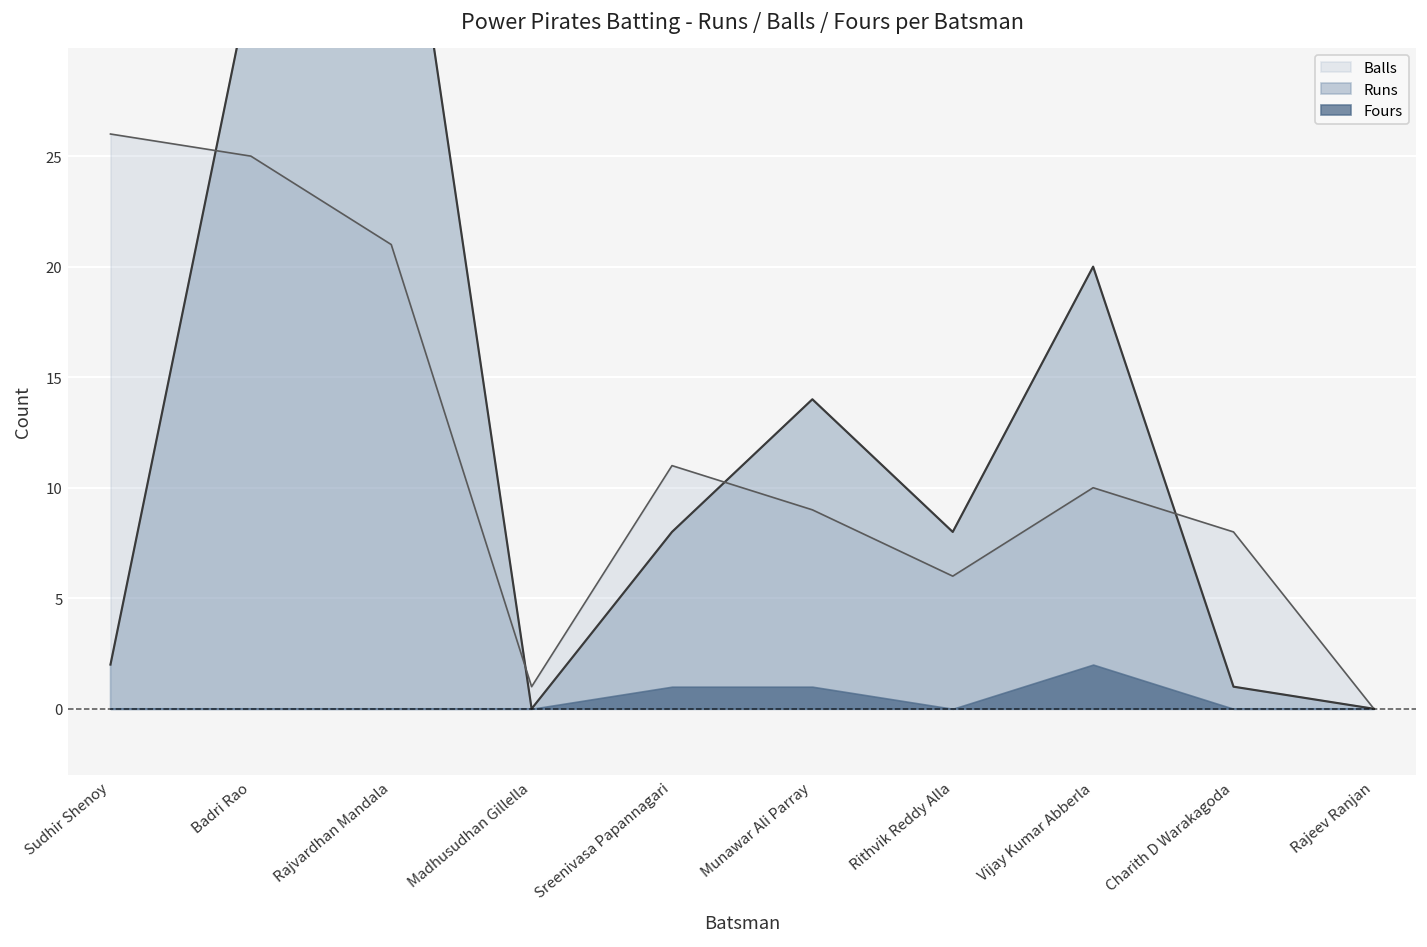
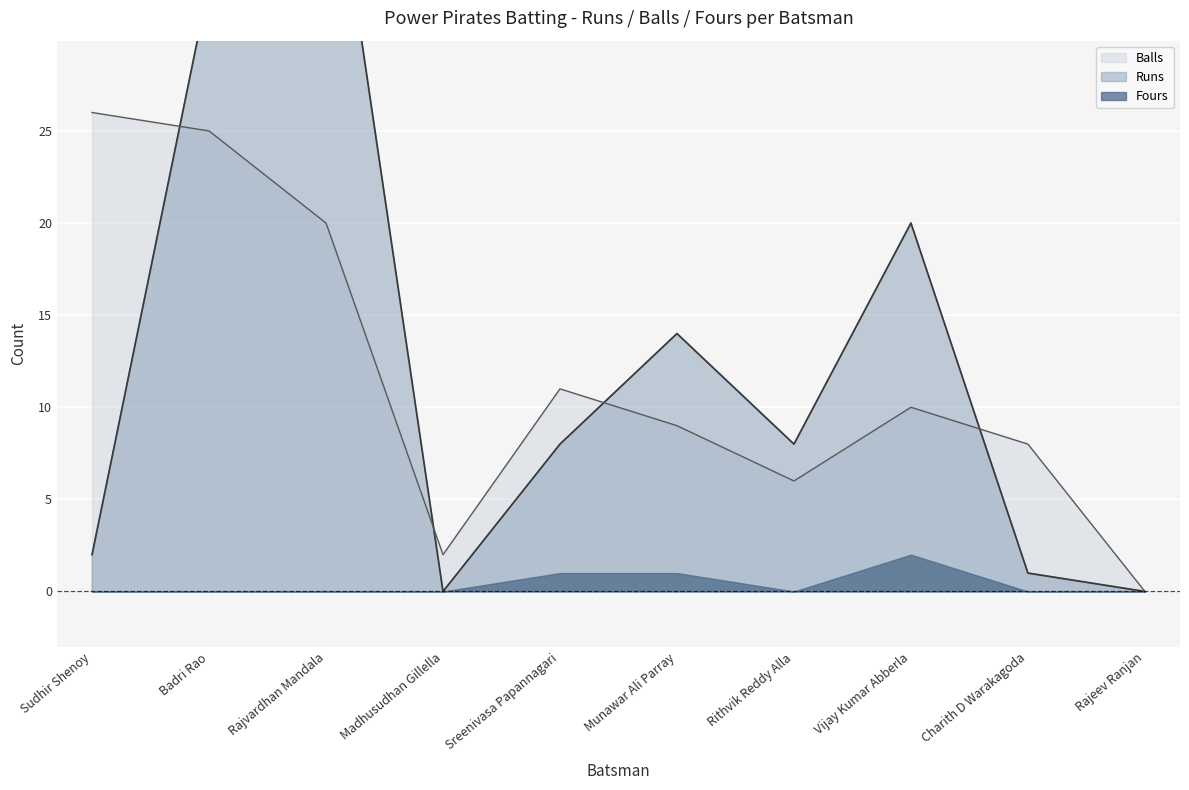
Balls, Rajvardhan Mandala: 21 -> 20
Balls, Madhusudhan Gillella: 1 -> 2
